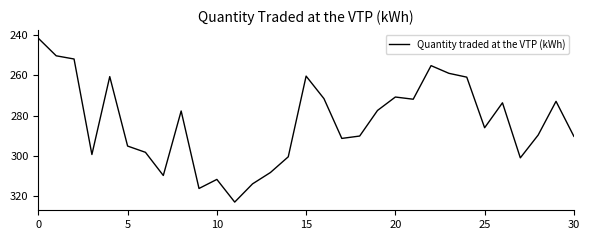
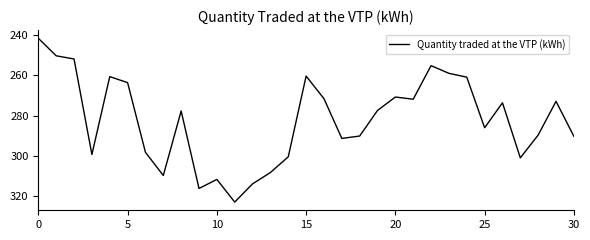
5: 295 -> 264
